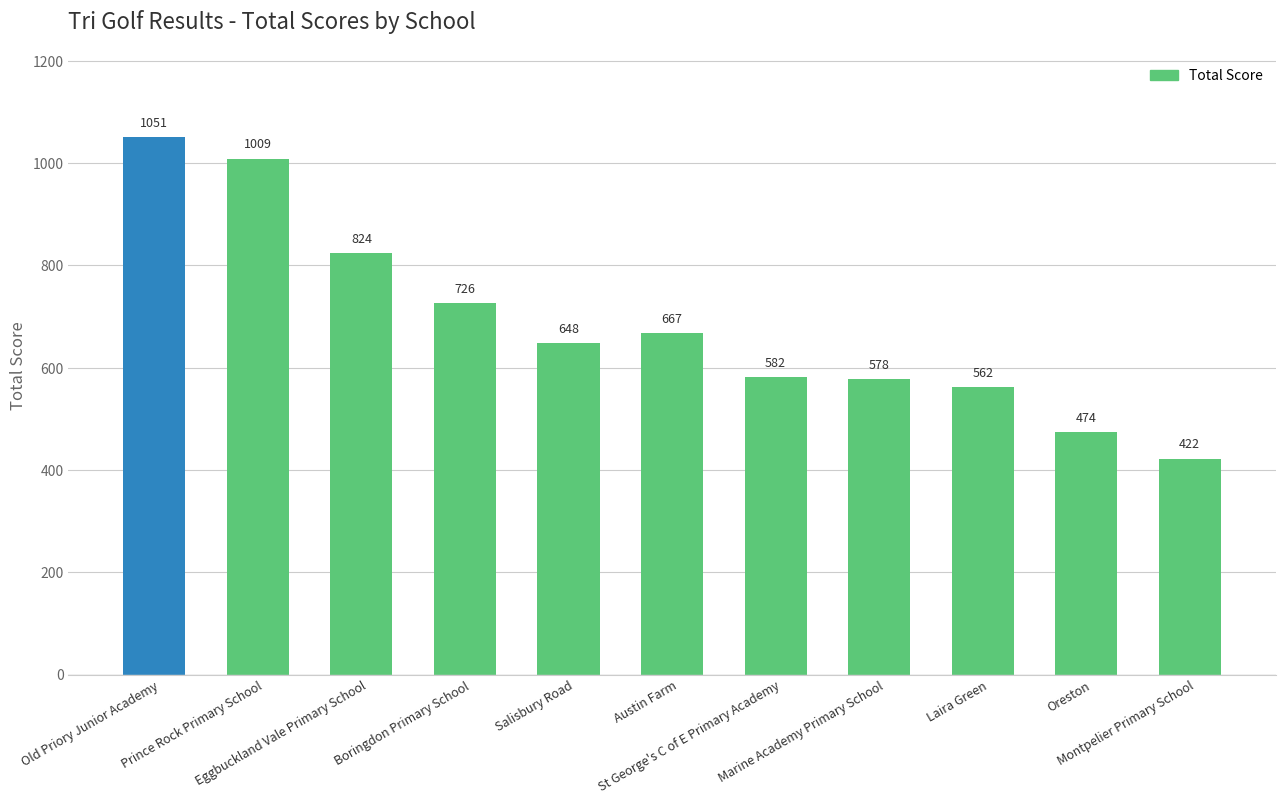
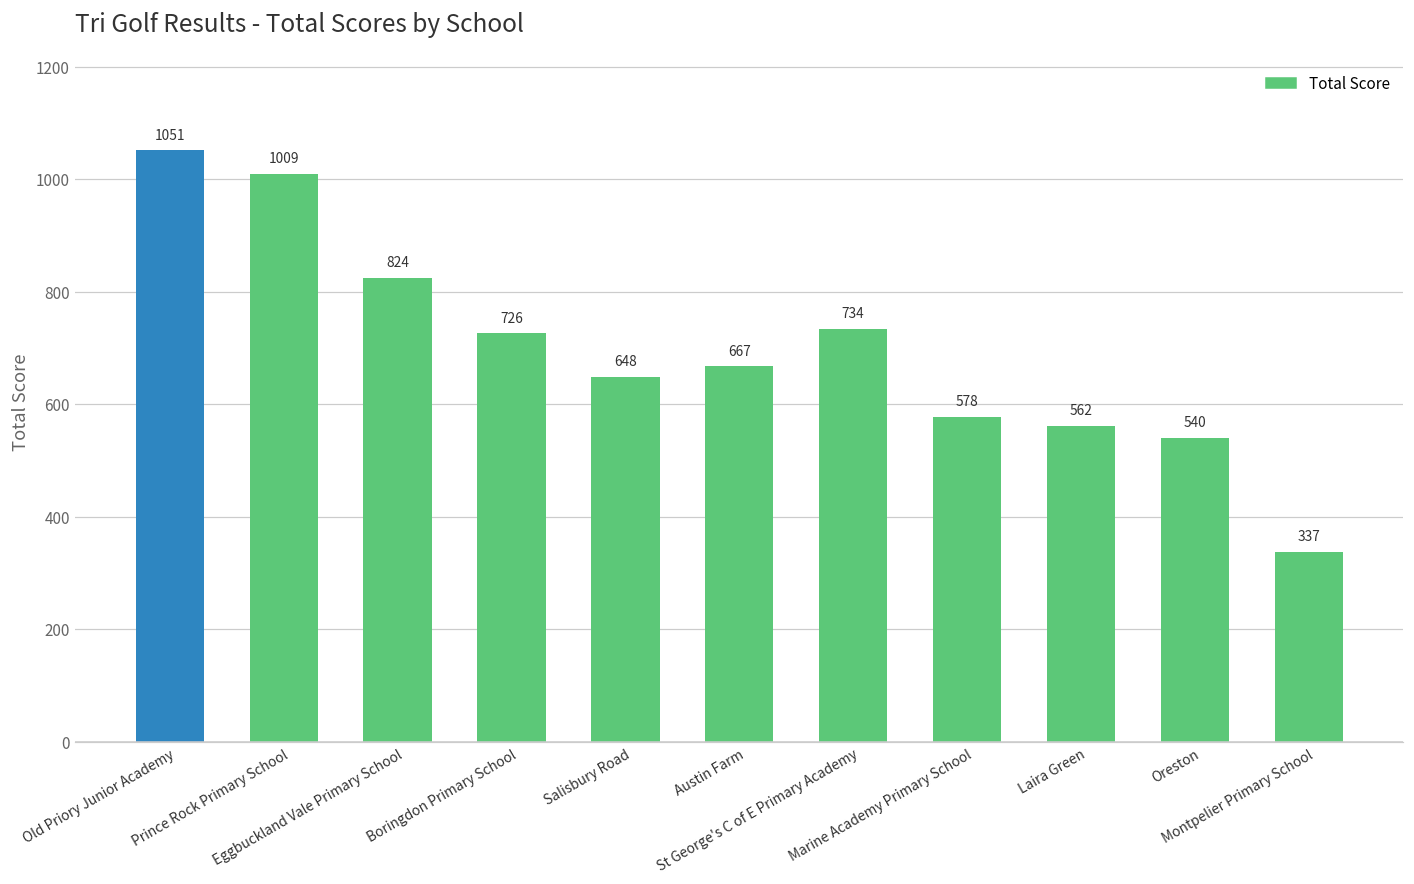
St George's C of E Primary Academy: 582 -> 734
Oreston: 474 -> 540
Montpelier Primary School: 422 -> 337
